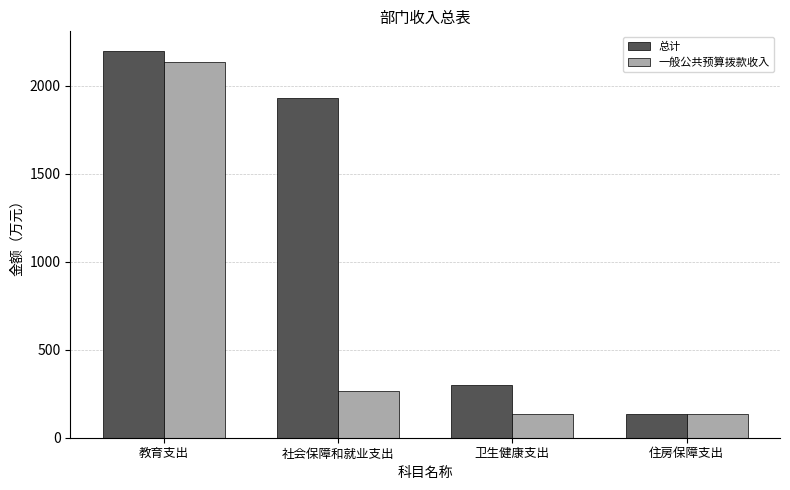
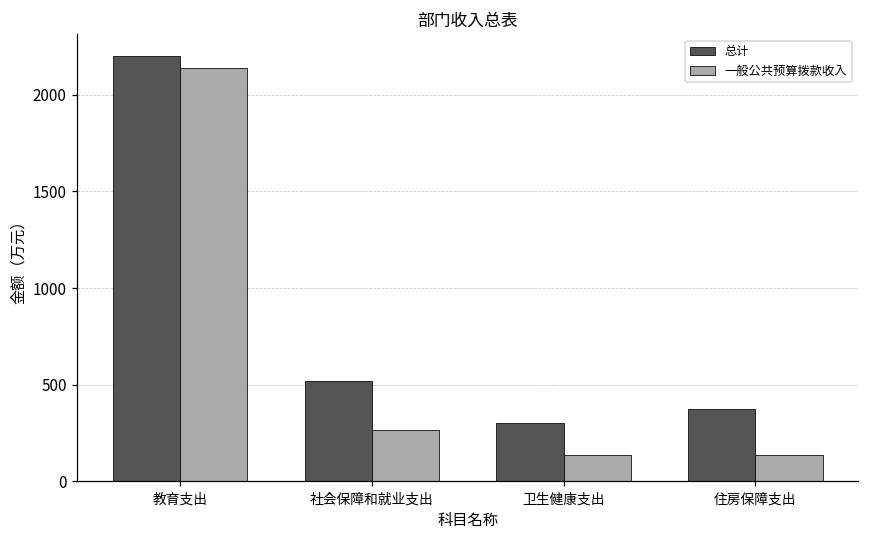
总计, 社会保障和就业支出: 1930 -> 520
总计, 住房保障支出: 140 -> 370
